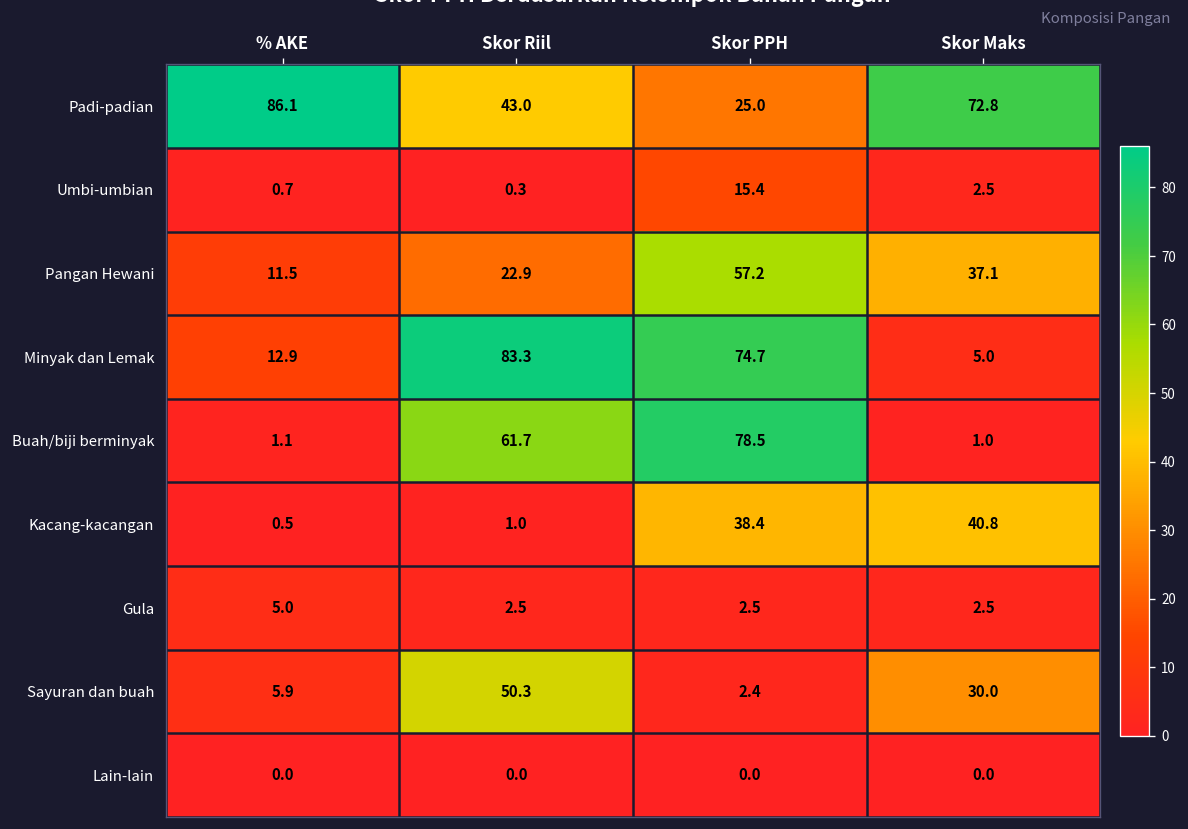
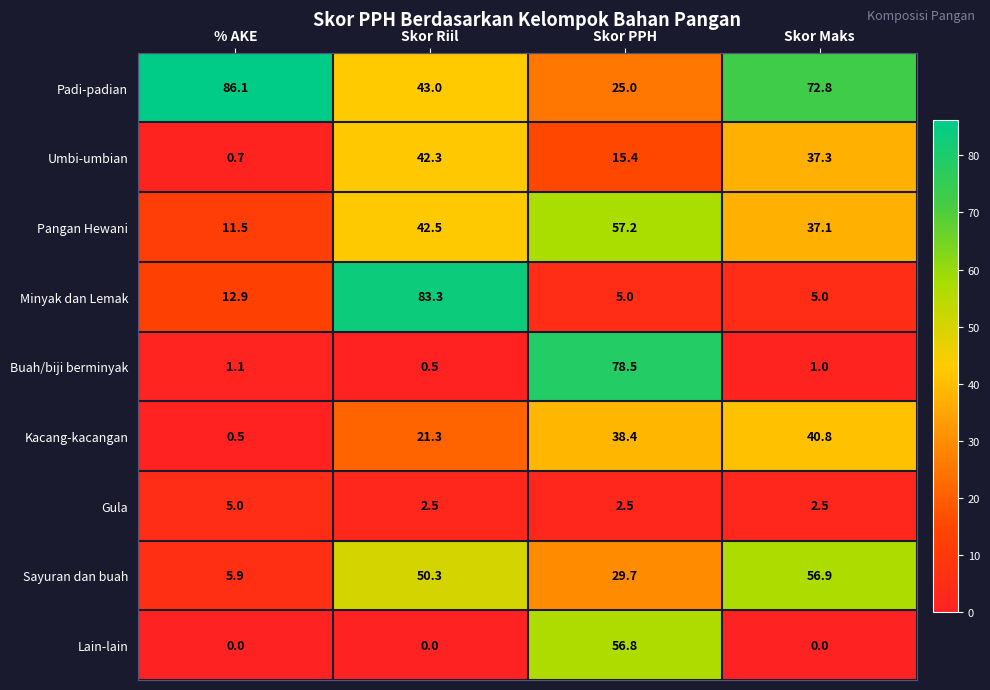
Umbi-umbian, Skor Riil: 0.3 -> 42.3
Umbi-umbian, Skor Maks: 2.5 -> 37.3
Pangan Hewani, Skor Riil: 22.9 -> 42.5
Minyak dan Lemak, Skor PPH: 74.7 -> 5.0
Buah/biji berminyak, Skor Riil: 61.7 -> 0.5
Kacang-kacangan, Skor Riil: 1.0 -> 21.3
Sayuran dan buah, Skor PPH: 2.4 -> 29.7
Sayuran dan buah, Skor Maks: 30.0 -> 56.9
Lain-lain, Skor PPH: 0.0 -> 56.8
